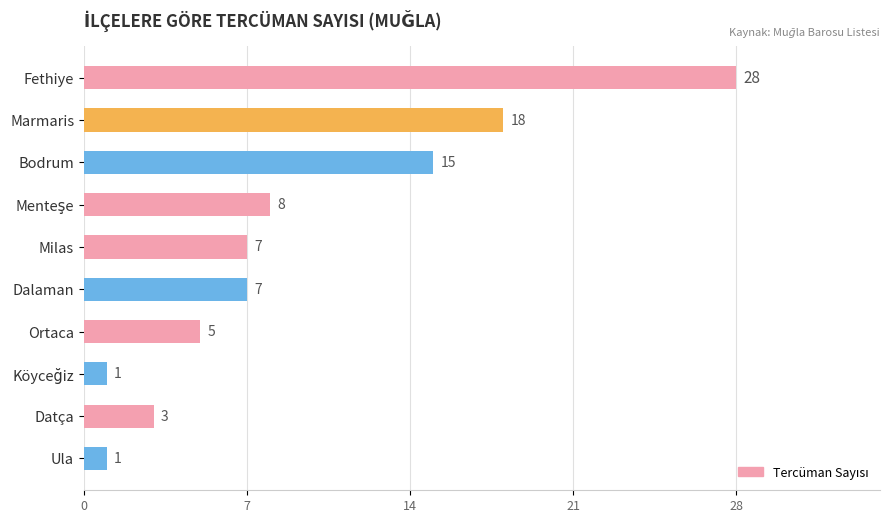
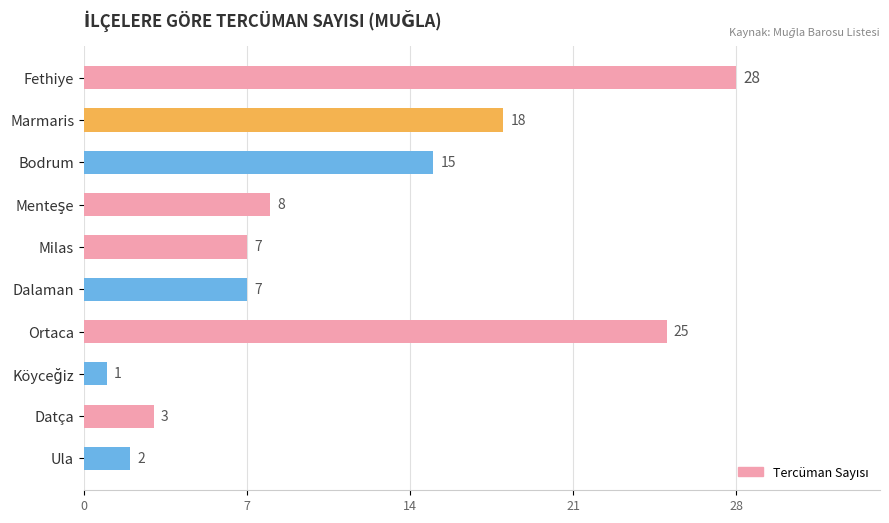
Ortaca: 5 -> 25
Ula: 1 -> 2
